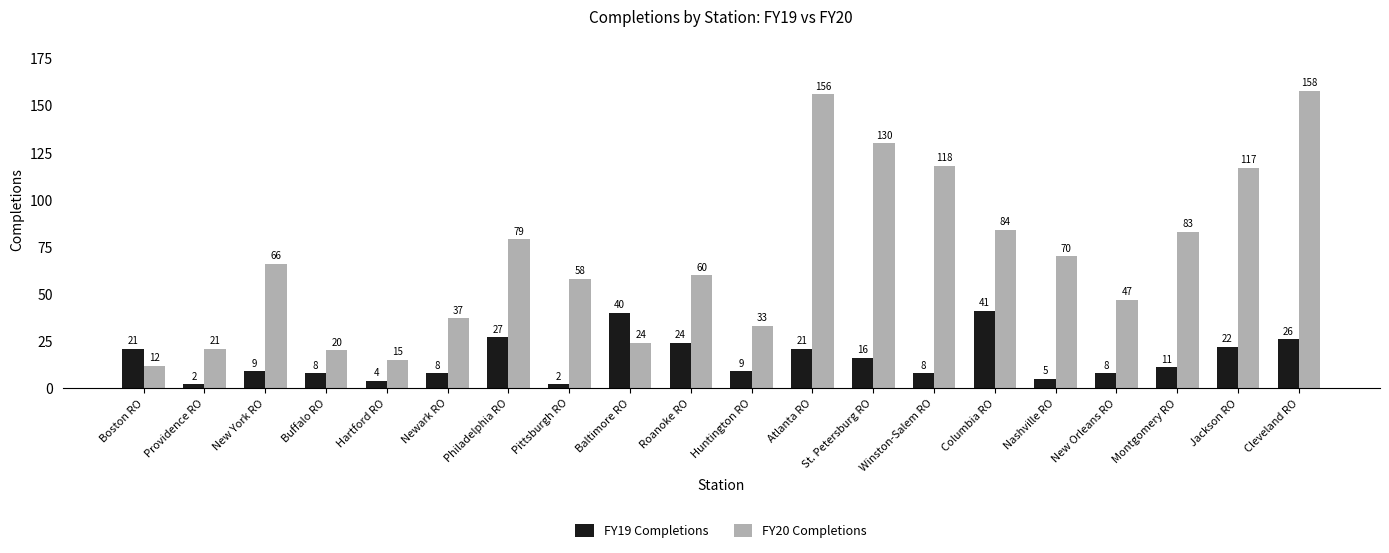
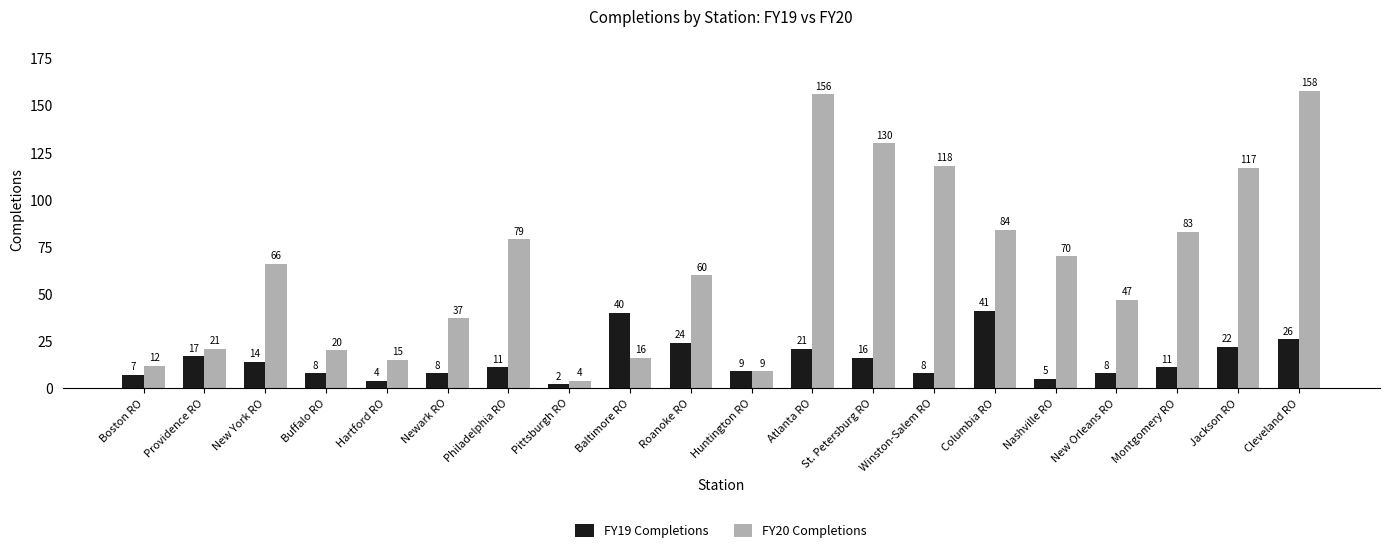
FY19 Completions, Boston RO: 21 -> 7
FY19 Completions, Providence RO: 2 -> 17
FY19 Completions, New York RO: 9 -> 14
FY19 Completions, Philadelphia RO: 27 -> 11
FY20 Completions, Pittsburgh RO: 58 -> 4
FY20 Completions, Baltimore RO: 24 -> 16
FY20 Completions, Huntington RO: 33 -> 9
